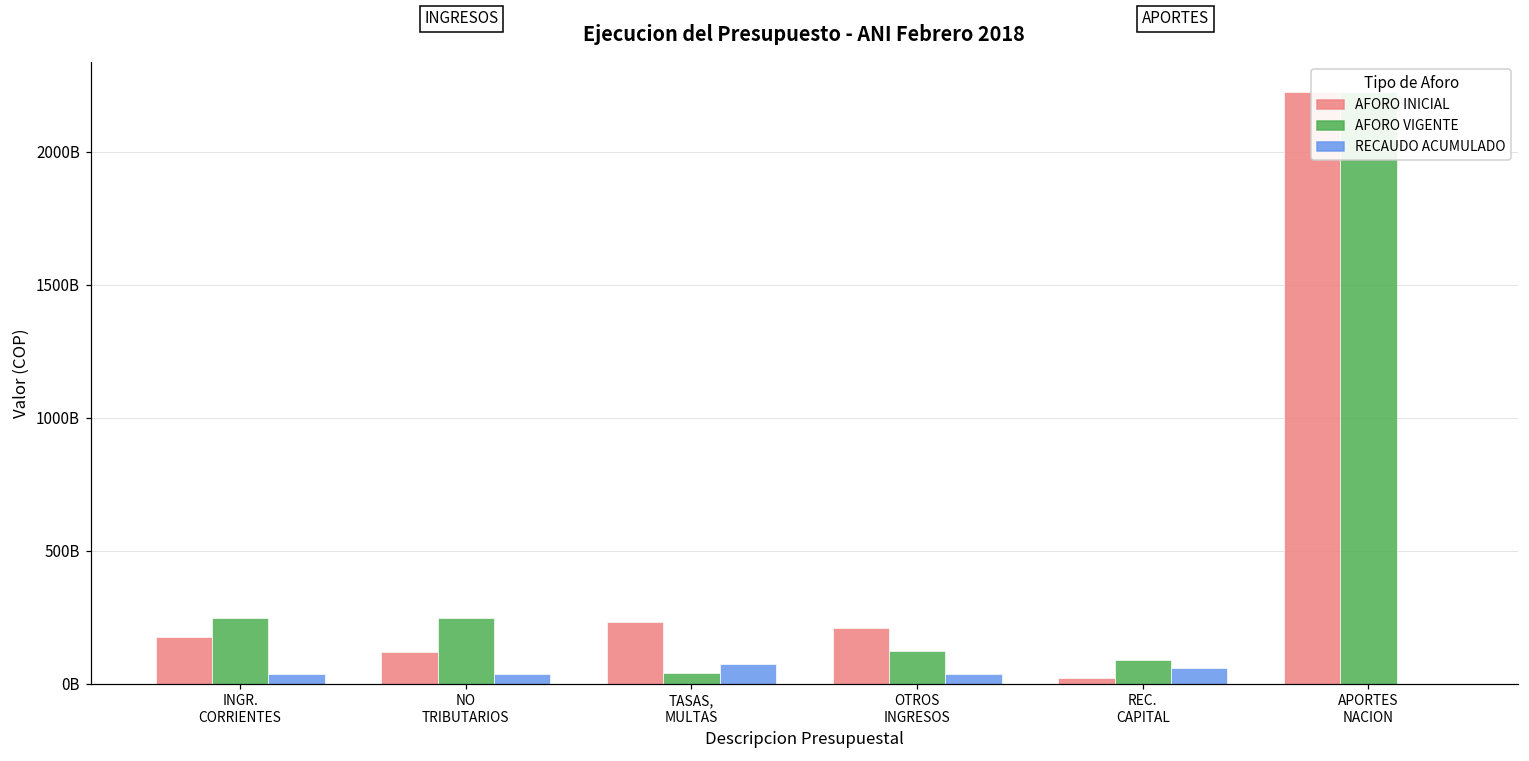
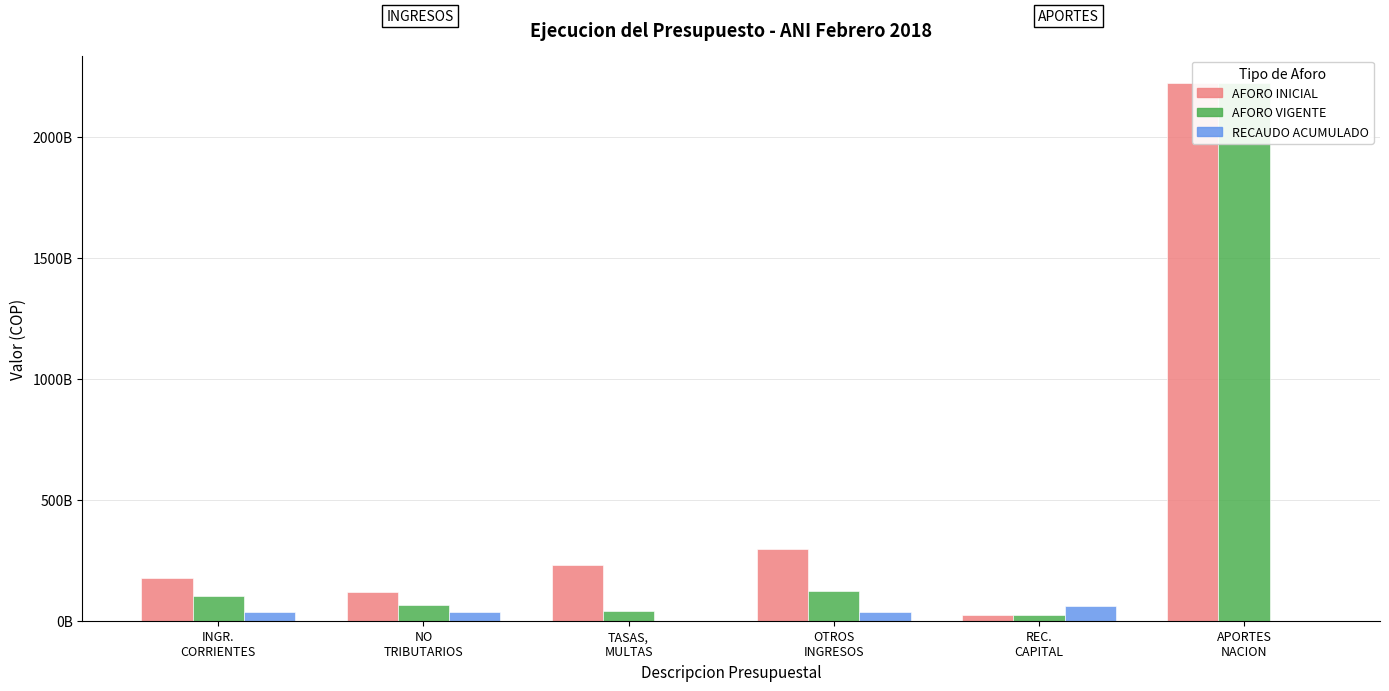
AFORO VIGENTE, INGR. CORRIENTES: 250000000000 -> 100000000000
AFORO VIGENTE, NO TRIBUTARIOS: 250000000000 -> 70000000000
RECAUDO ACUMULADO, TASAS, MULTAS: 70000000000 -> 0
AFORO INICIAL, OTROS INGRESOS: 210000000000 -> 300000000000
AFORO VIGENTE, REC. CAPITAL: 90000000000 -> 20000000000
